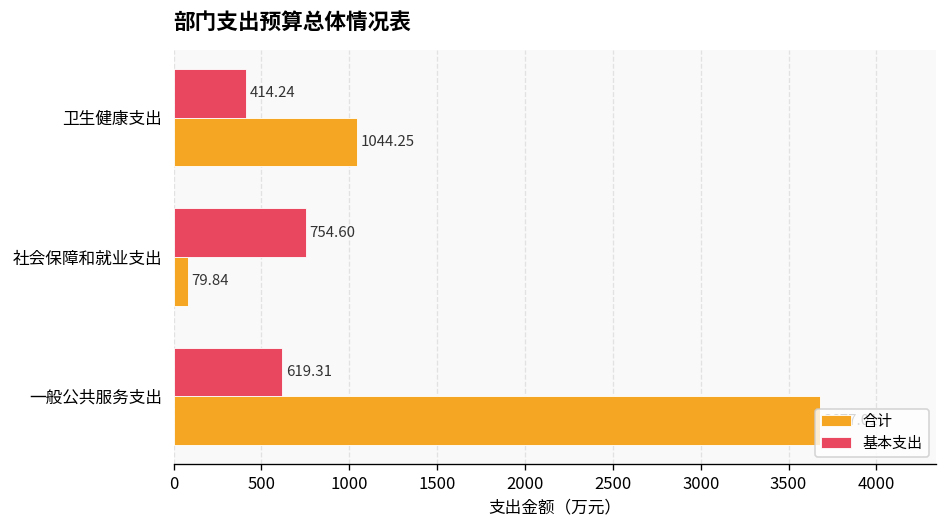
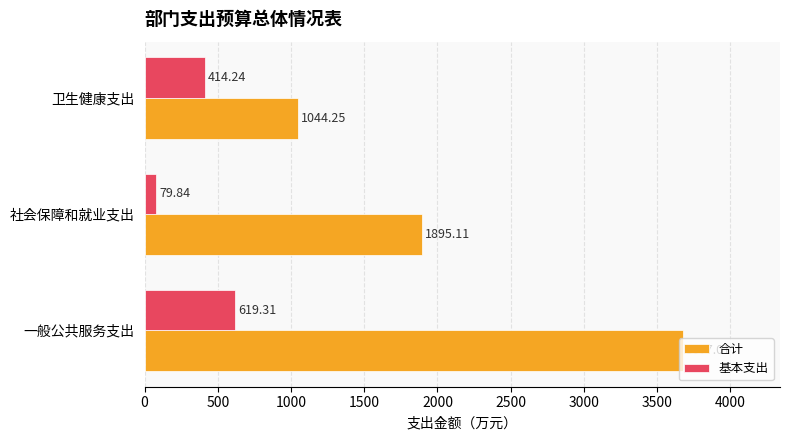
基本支出, 社会保障和就业支出: 754.60 -> 79.84
合计, 社会保障和就业支出: 79.84 -> 1895.11
